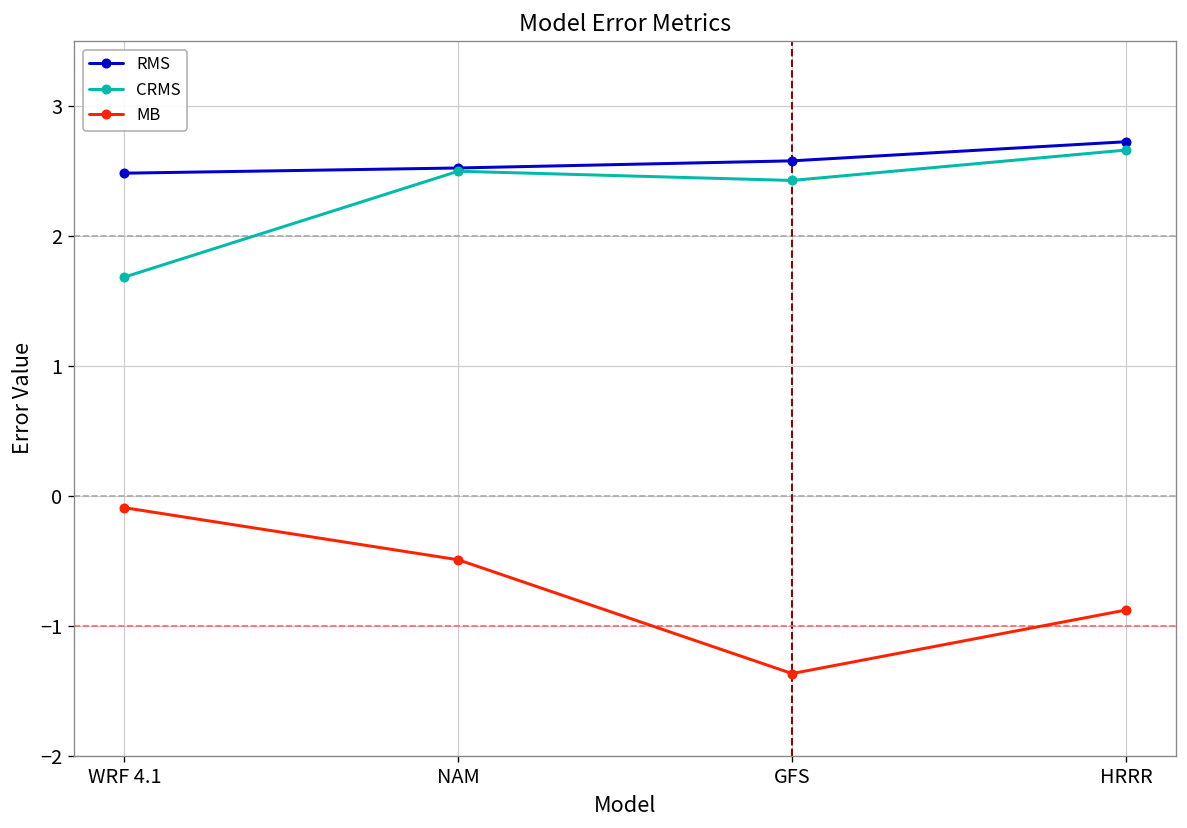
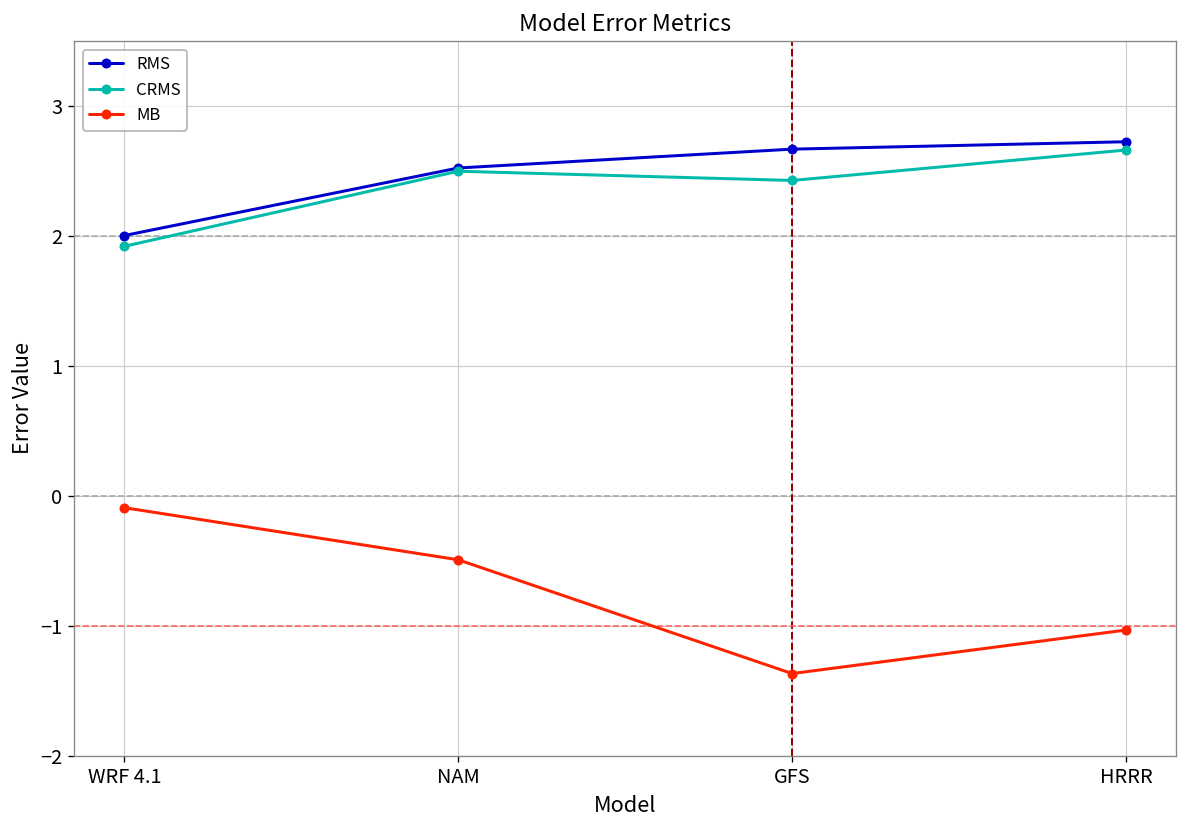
RMS, WRF 4.1: 2.48 -> 2.00
CRMS, WRF 4.1: 1.68 -> 1.92
RMS, GFS: 2.58 -> 2.67
MB, HRRR: -0.88 -> -1.03
